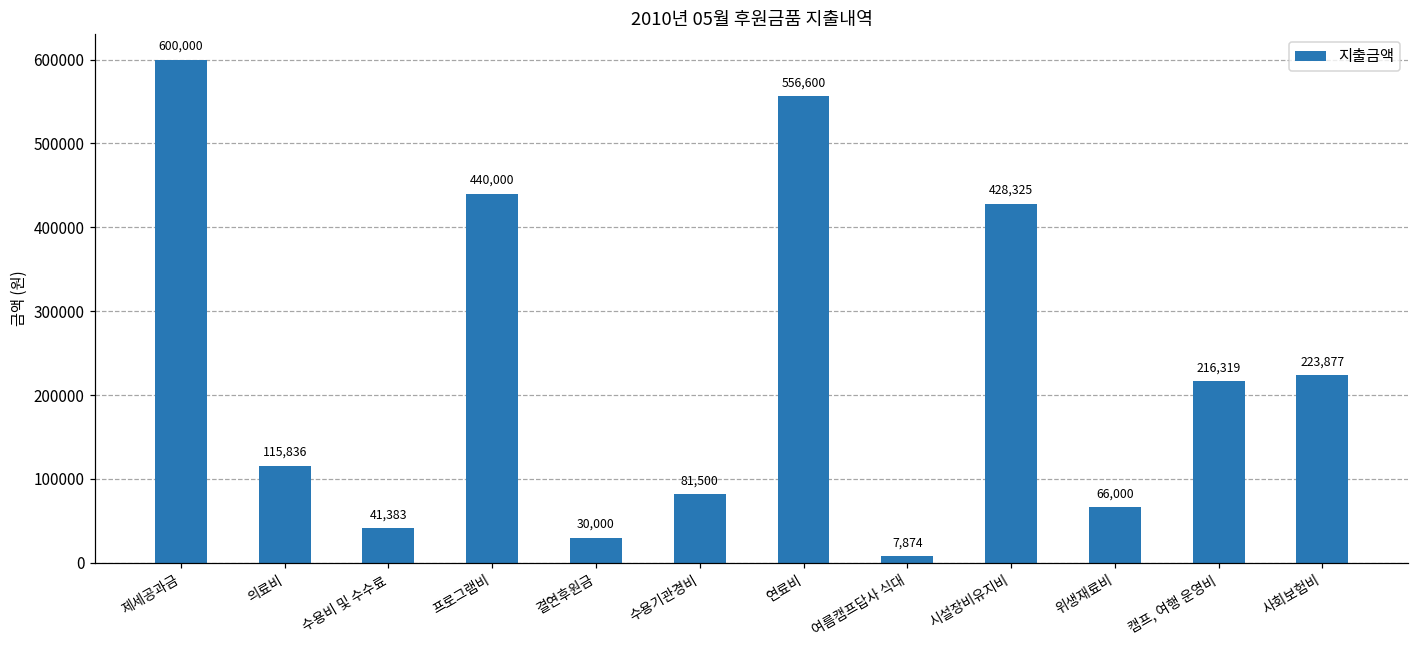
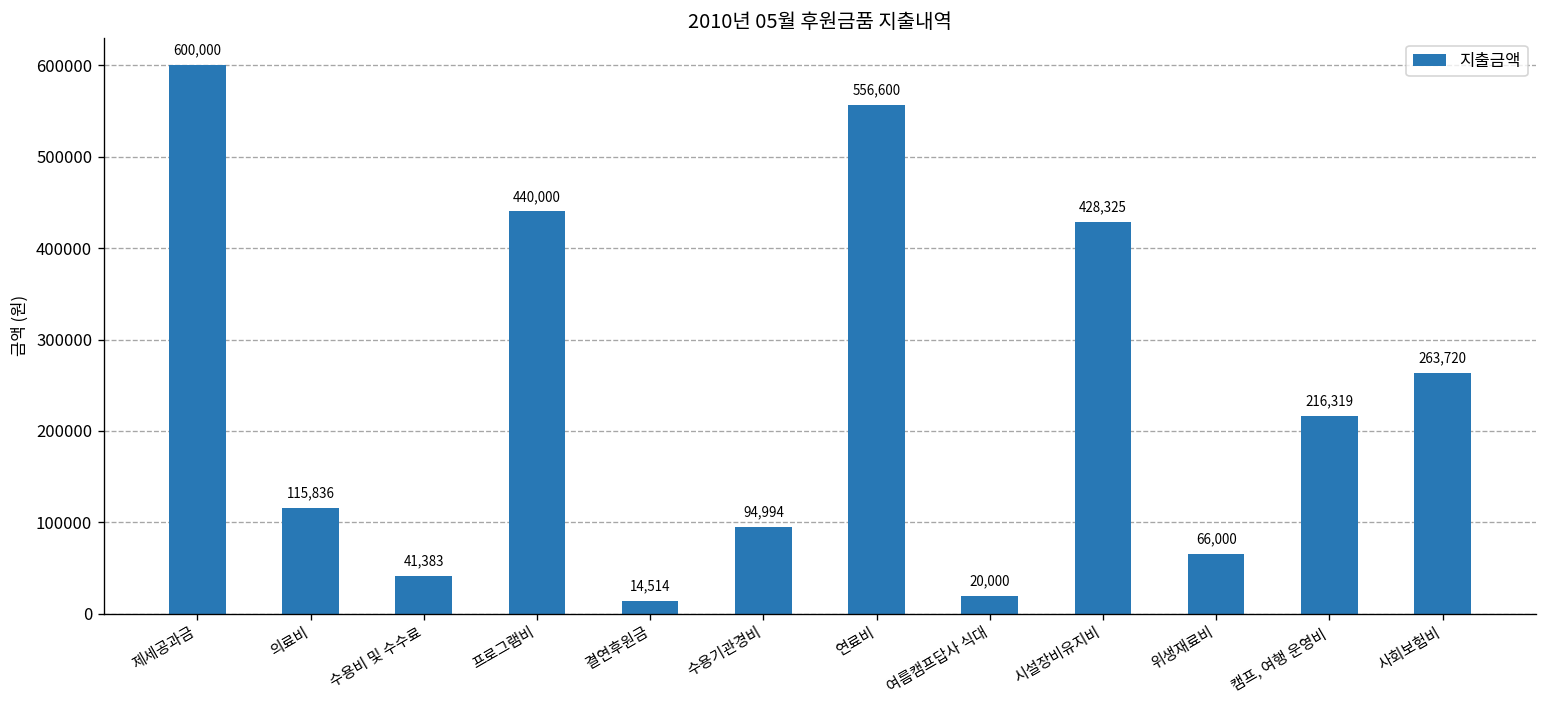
결연후원금: 30,000 -> 14,514
수용기관경비: 81,500 -> 94,994
여름캠프답사 식대: 7,874 -> 20,000
사회보험비: 223,877 -> 263,720
